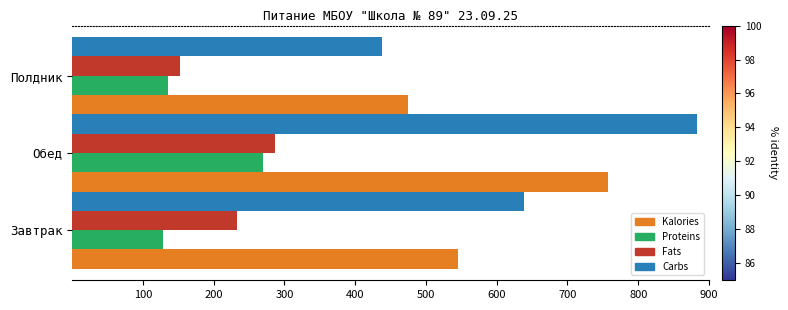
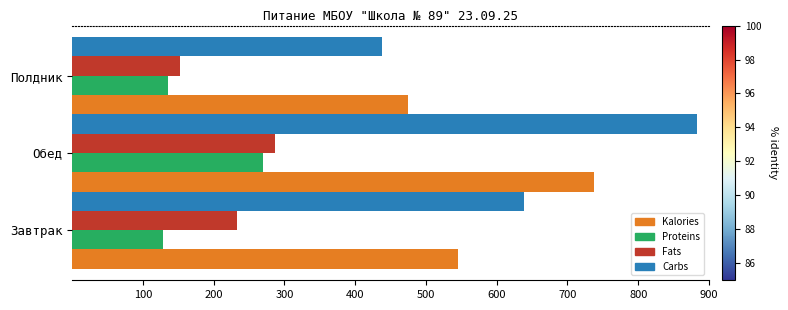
Kalories, Обед: 760 -> 740
